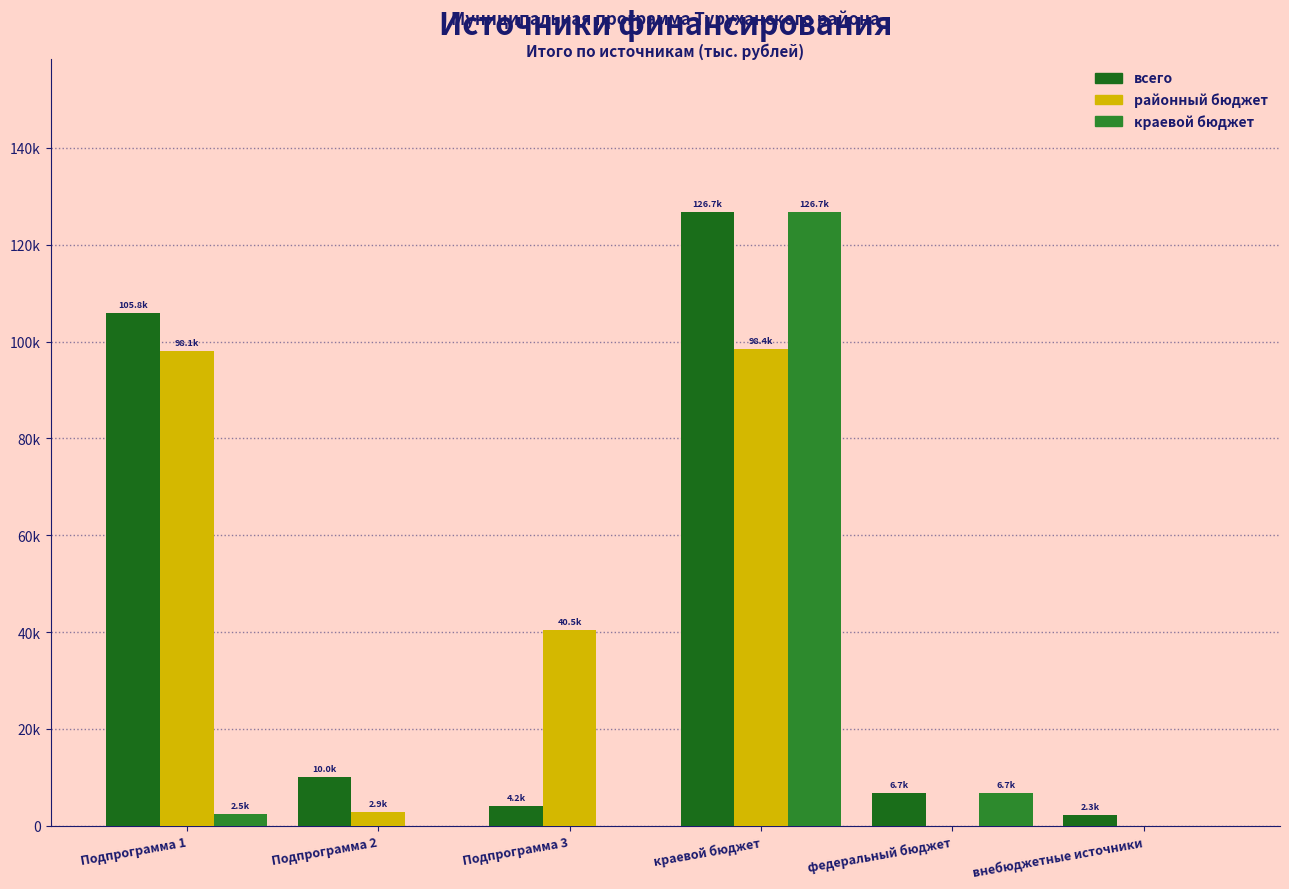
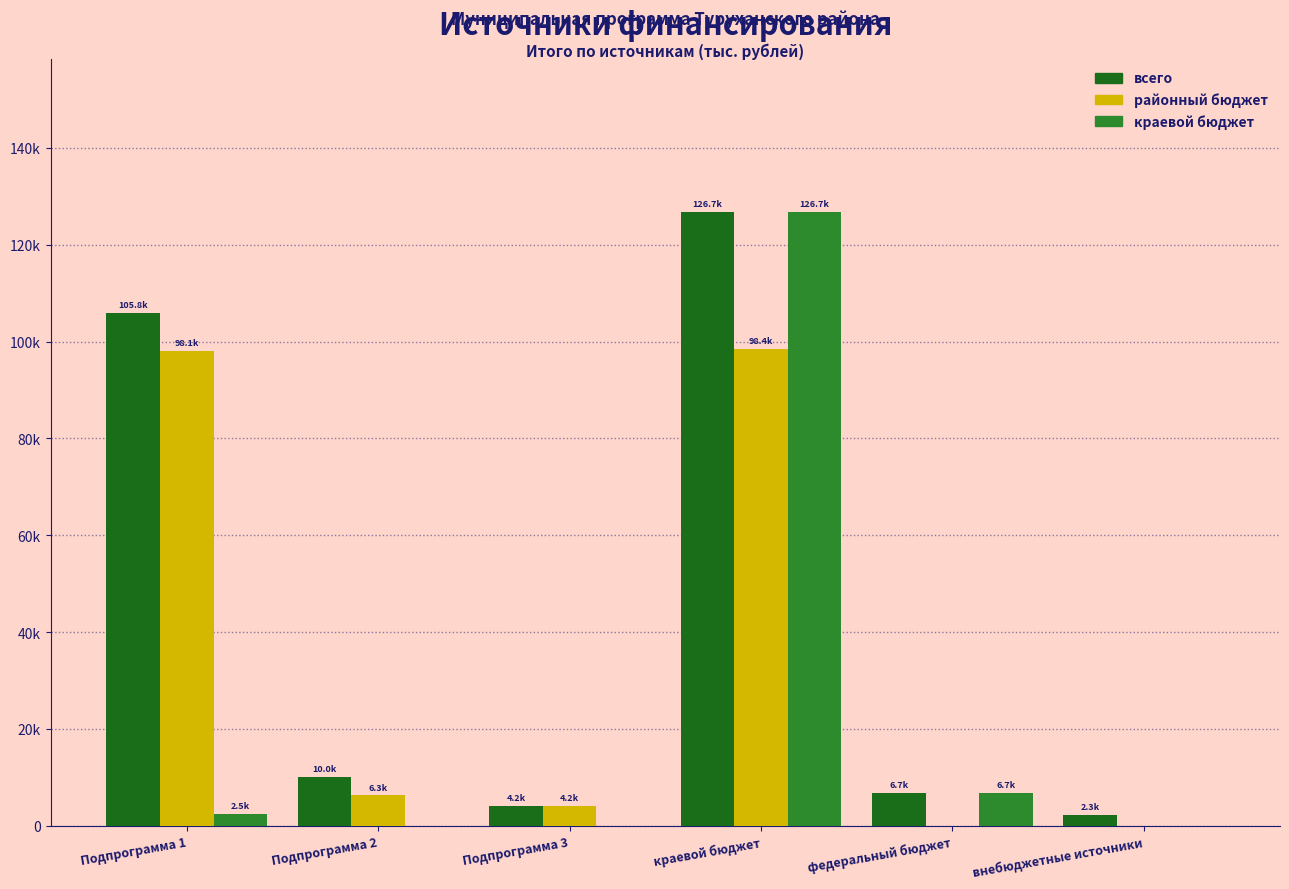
районный бюджет, Подпрограмма 2: 2.9k -> 6.3k
районный бюджет, Подпрограмма 3: 40.5k -> 4.2k
